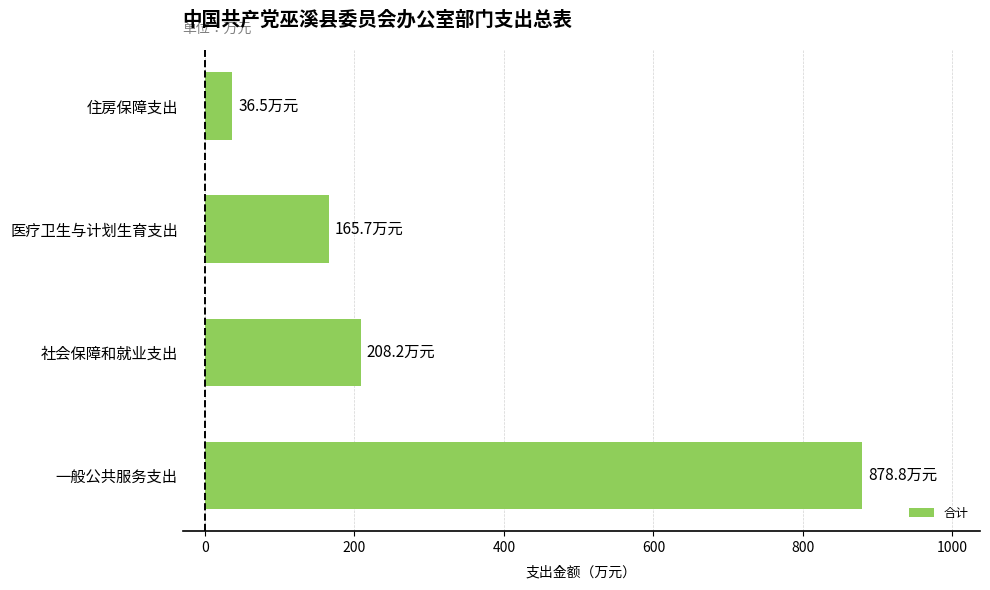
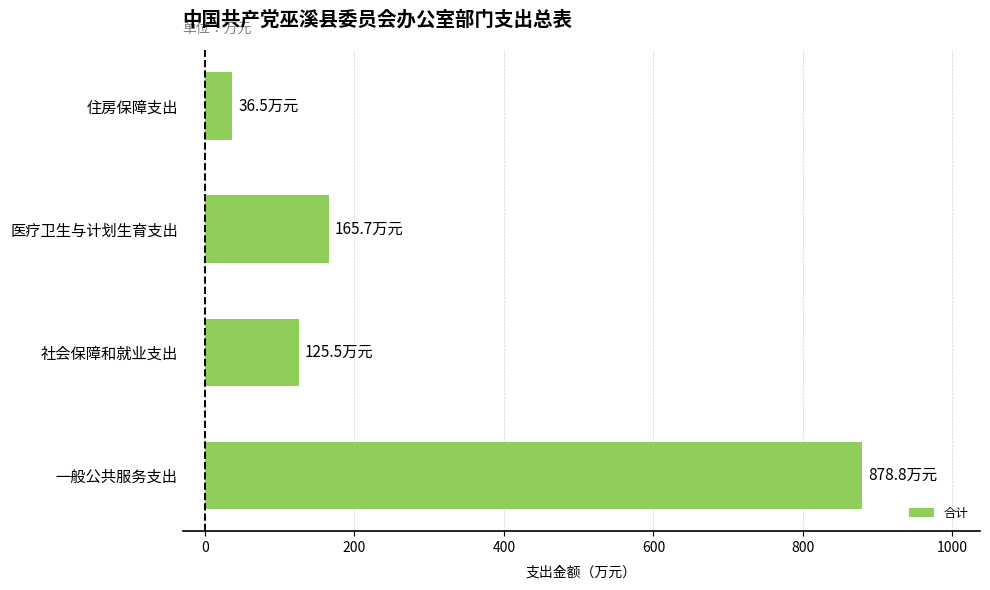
社会保障和就业支出: 208.2 -> 125.5
